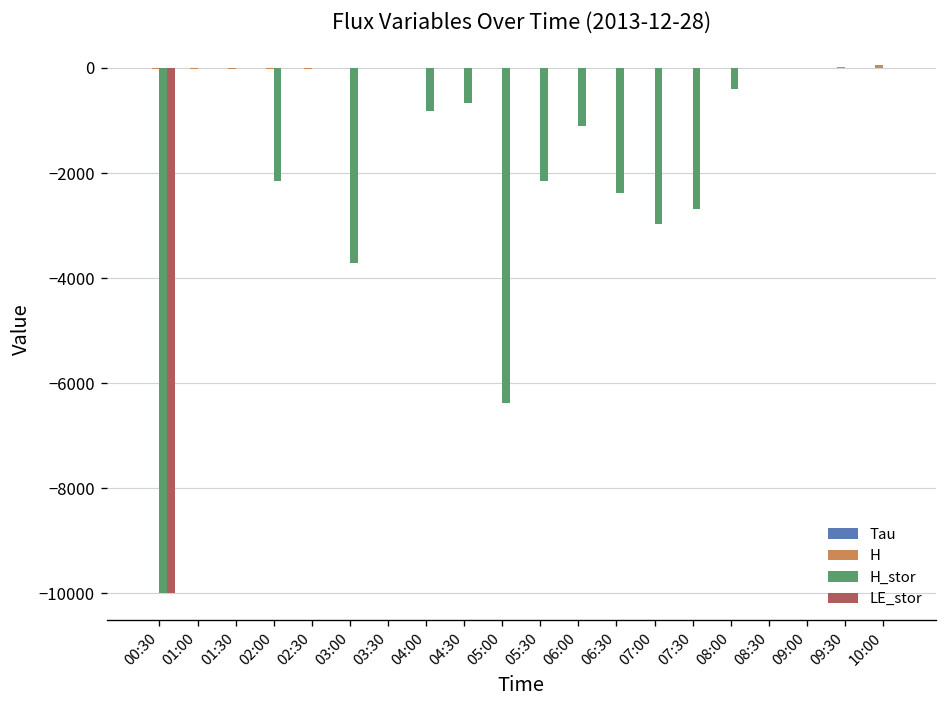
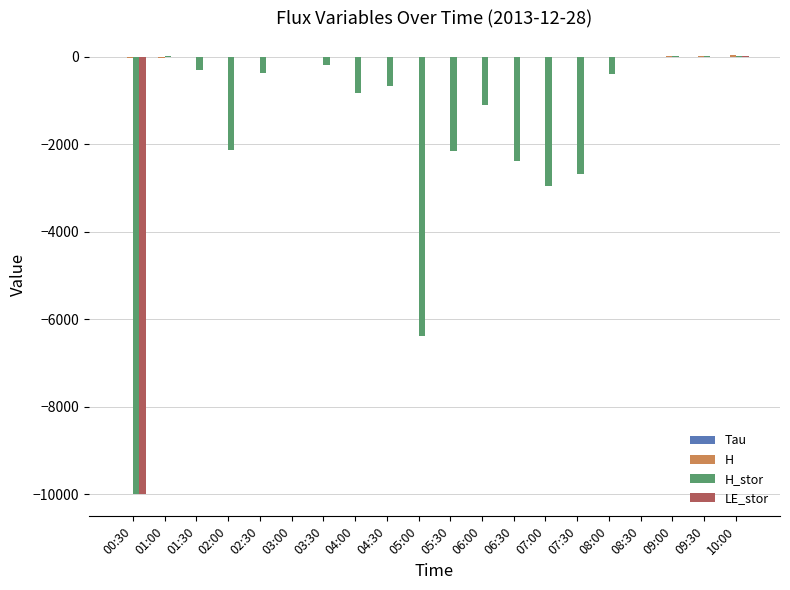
H_stor, 01:30: 0 -> -300
H_stor, 02:30: 0 -> -400
H_stor, 03:00: -3700 -> 0
H_stor, 03:30: 0 -> -200
